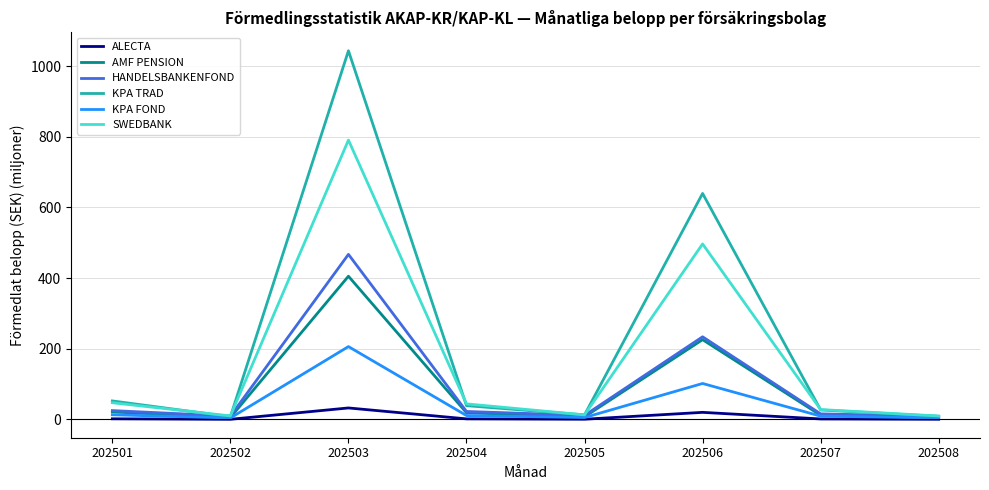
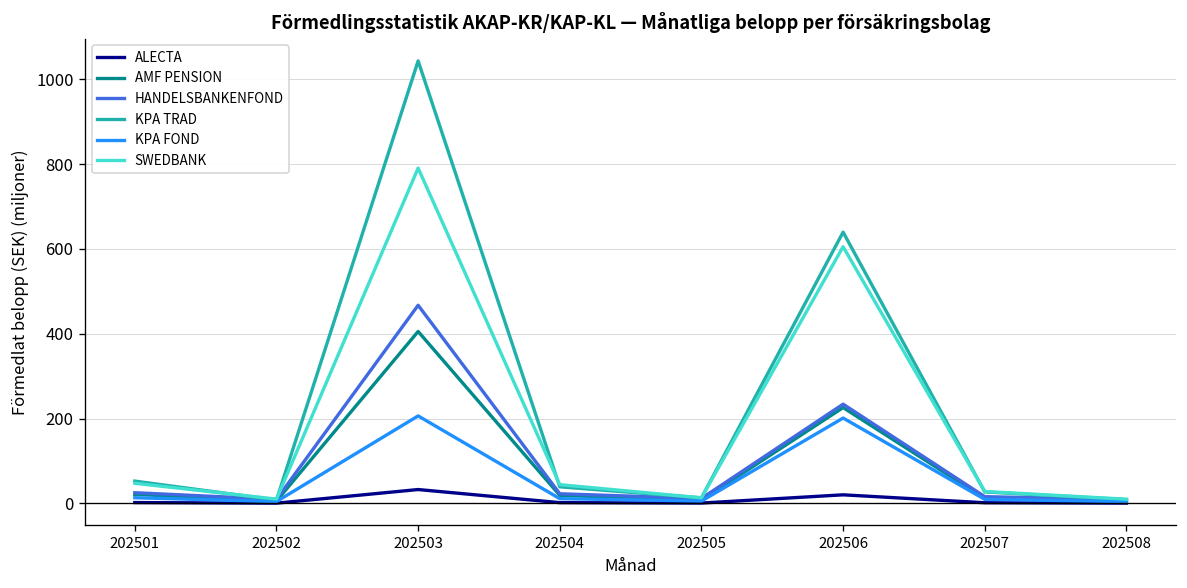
KPA FOND, 202506: 100 -> 200
SWEDBANK, 202506: 500 -> 610
